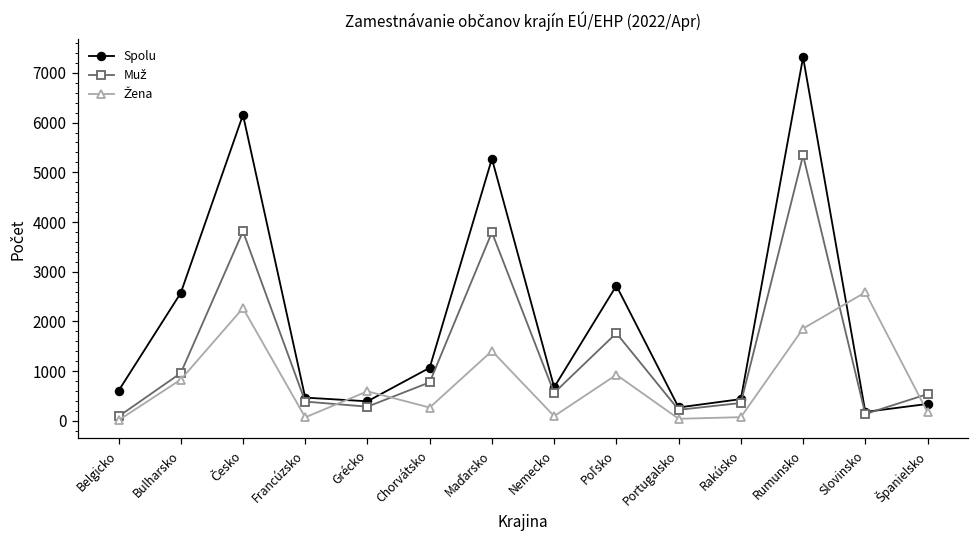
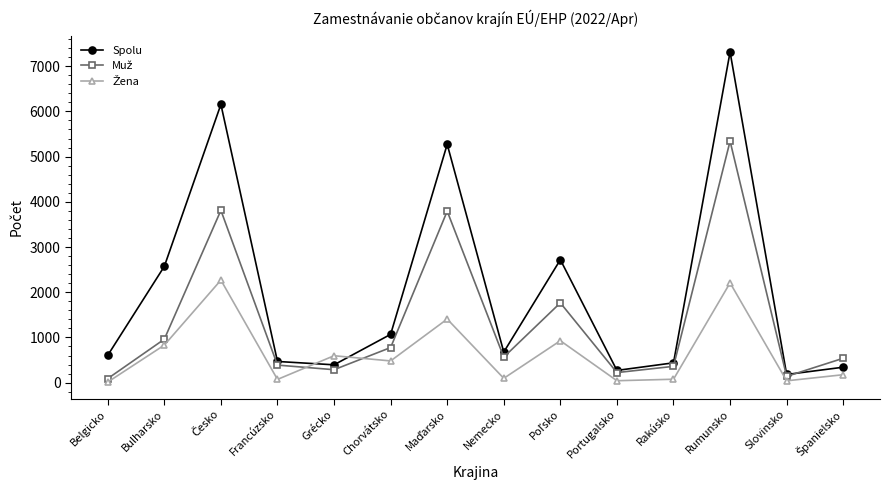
Žena, Chorvátsko: 300 -> 500
Žena, Rumunsko: 1900 -> 2200
Žena, Slovinsko: 2600 -> 0
